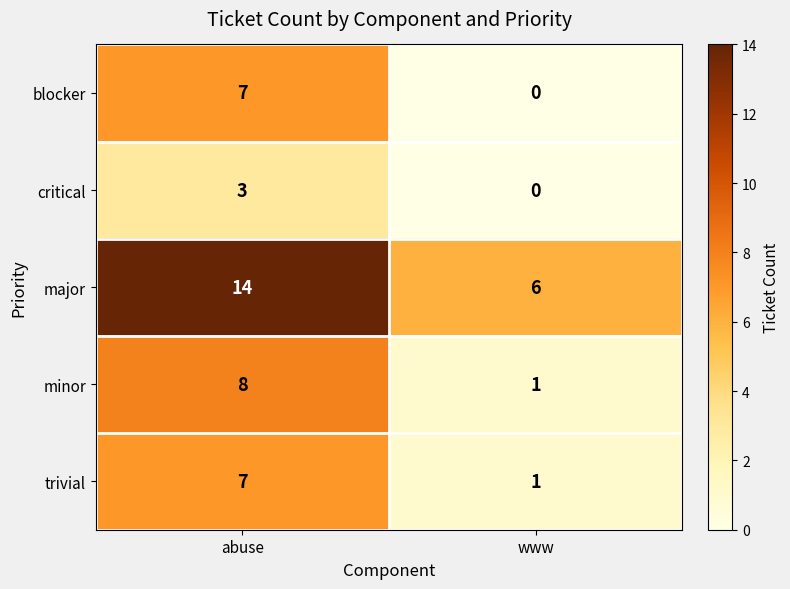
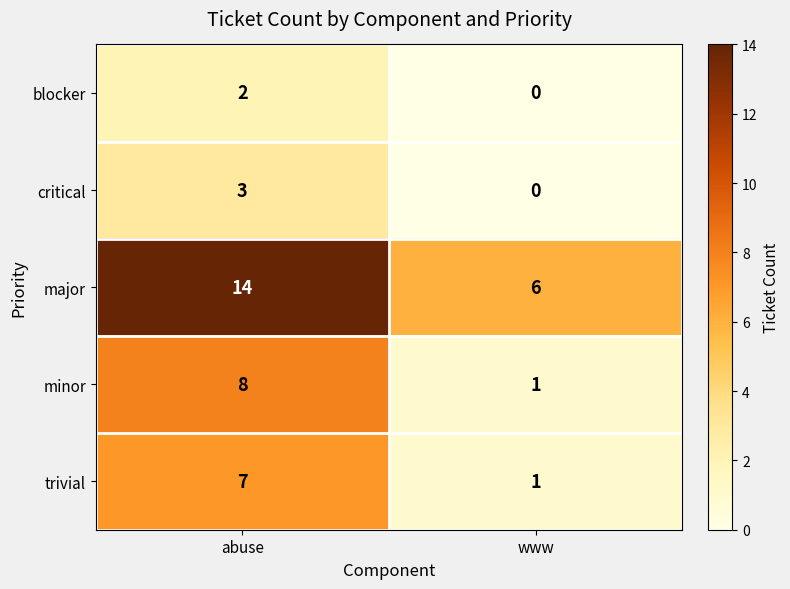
blocker, abuse: 7 -> 2
